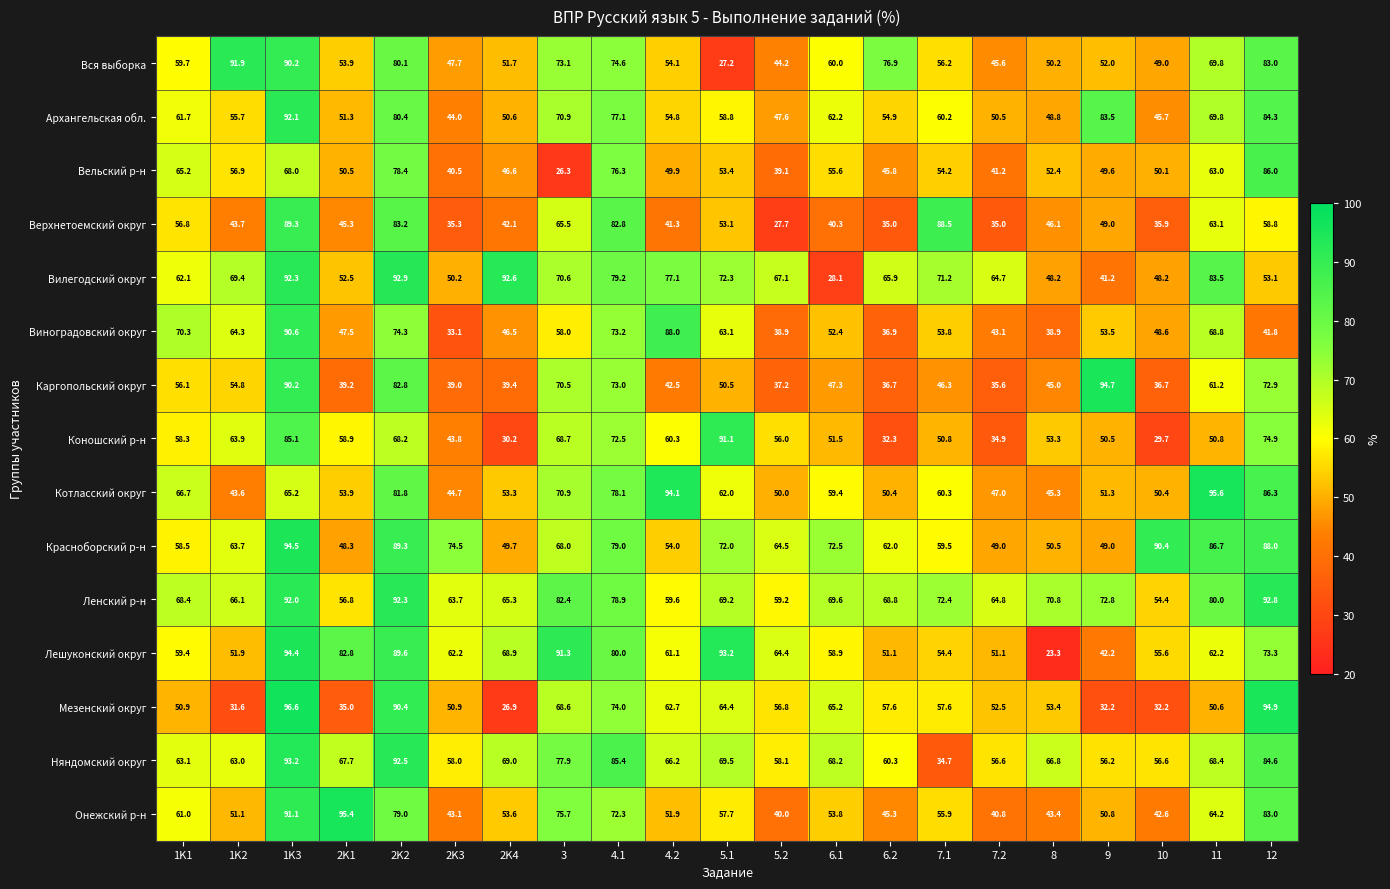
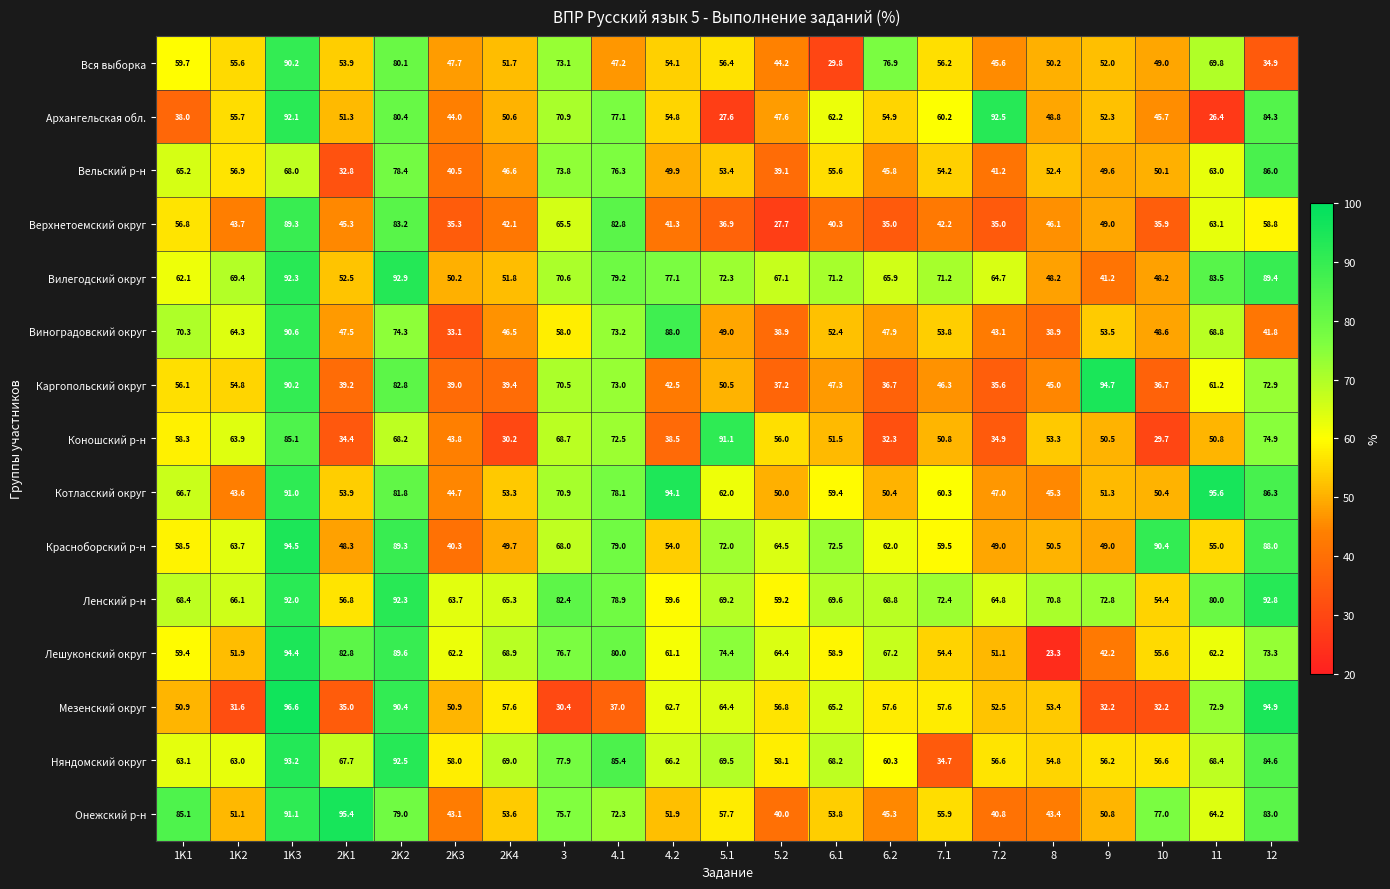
Вся выборка, 1K2: 91.9 -> 55.6
Вся выборка, 4.1: 74.6 -> 47.2
Вся выборка, 5.1: 27.2 -> 56.4
Вся выборка, 6.1: 60.0 -> 29.8
Вся выборка, 12: 83.0 -> 34.9
Архангельская обл., 1K1: 61.7 -> 38.0
Архангельская обл., 5.1: 58.8 -> 27.6
Архангельская обл., 7.2: 50.5 -> 92.5
Архангельская обл., 9: 83.5 -> 52.3
Архангельская обл., 11: 69.8 -> 26.4
Вельский р-н, 2K1: 50.5 -> 32.8
Вельский р-н, 3: 26.3 -> 73.8
Верхнетоемский округ, 5.1: 53.1 -> 36.9
Верхнетоемский округ, 7.1: 88.5 -> 42.2
Вилегодский округ, 2K4: 92.6 -> 51.8
Вилегодский округ, 6.1: 28.1 -> 71.2
Вилегодский округ, 12: 53.1 -> 89.4
Виноградовский округ, 5.1: 63.1 -> 49.0
Виноградовский округ, 6.2: 36.9 -> 47.9
Коношский р-н, 2K1: 58.9 -> 34.4
Коношский р-н, 4.2: 60.3 -> 38.5
Котласский округ, 1K3: 65.2 -> 91.0
Красноборский р-н, 2K3: 74.5 -> 40.3
Красноборский р-н, 11: 86.7 -> 55.0
Лешуконский округ, 3: 91.3 -> 76.7
Лешуконский округ, 5.1: 93.2 -> 74.4
Лешуконский округ, 6.2: 51.1 -> 67.2
Мезенский округ, 2K4: 26.9 -> 57.6
Мезенский округ, 3: 68.6 -> 30.4
Мезенский округ, 4.1: 74.0 -> 37.0
Мезенский округ, 11: 50.6 -> 72.9
Няндомский округ, 8: 66.8 -> 54.8
Онежский р-н, 1K1: 61.0 -> 85.1
Онежский р-н, 10: 42.6 -> 77.0
